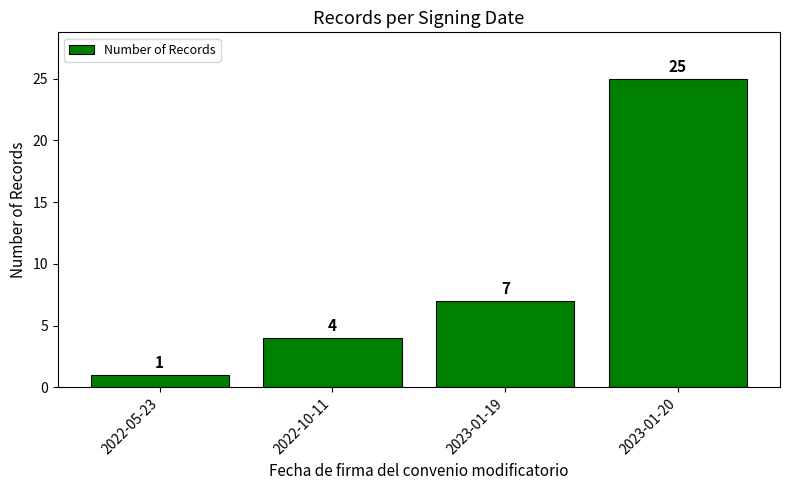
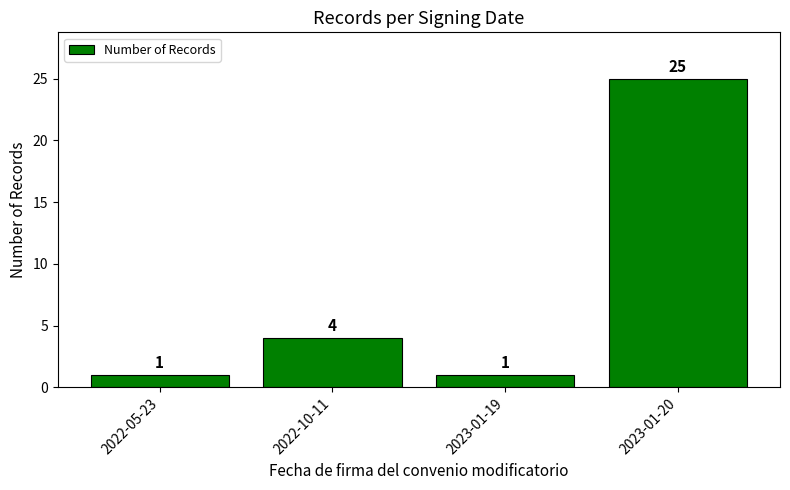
2023-01-19: 7 -> 1
